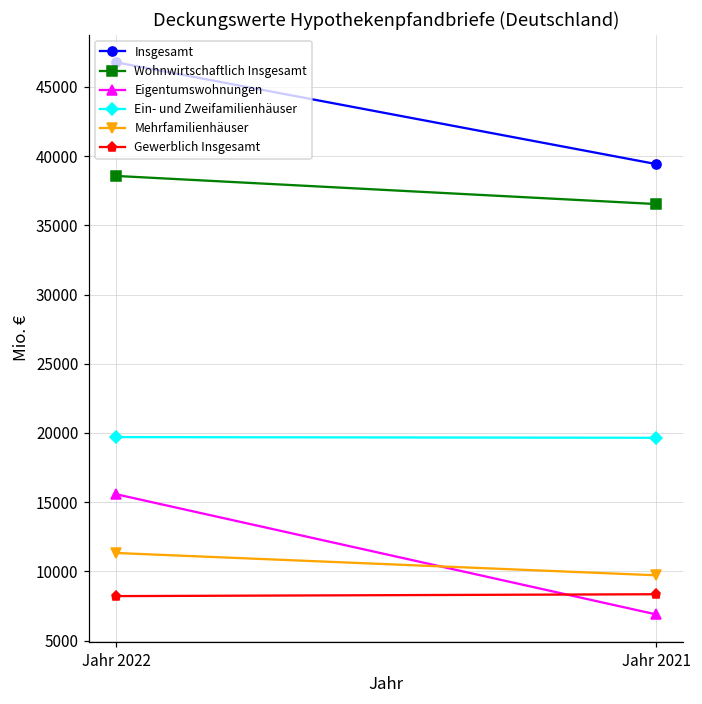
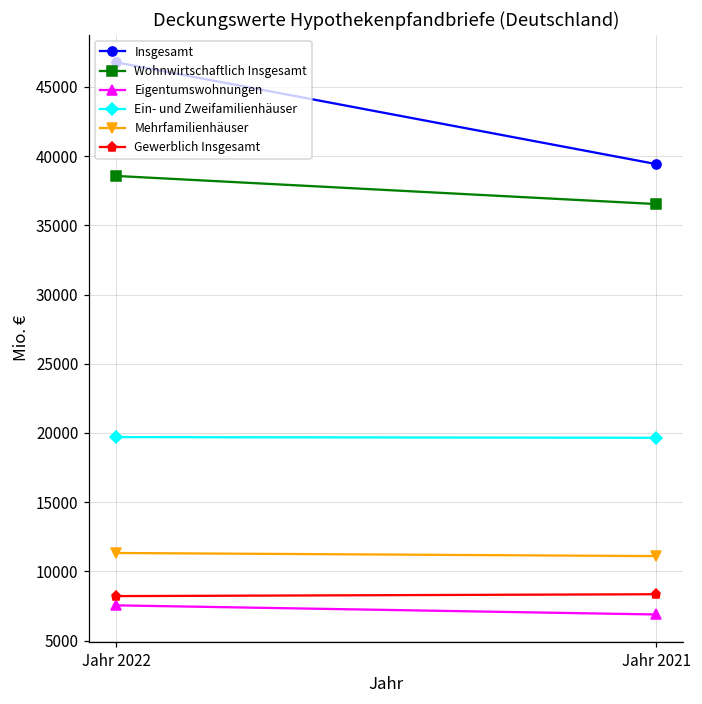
Eigentumswohnungen, Jahr 2022: 15600 -> 7500
Mehrfamilienhäuser, Jahr 2021: 9700 -> 11100
